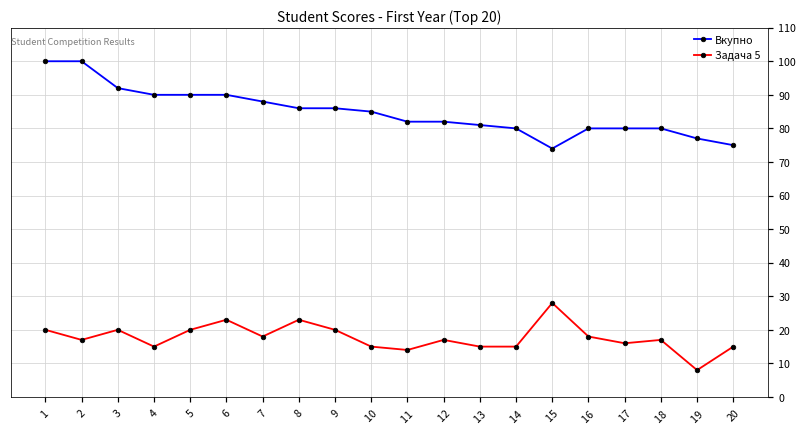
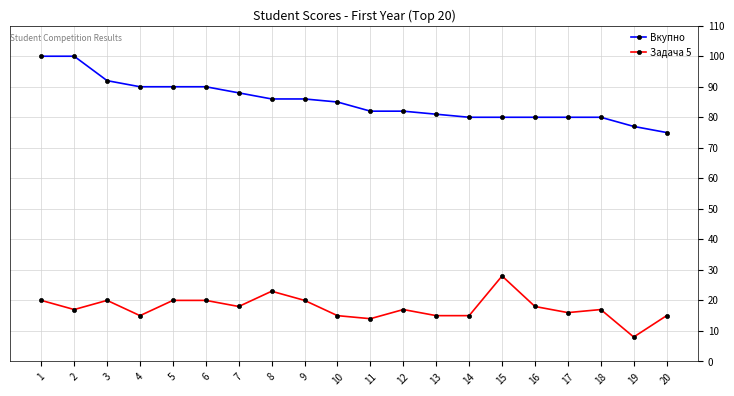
Задача 5, 6: 23 -> 20
Вкупно, 15: 74 -> 80
